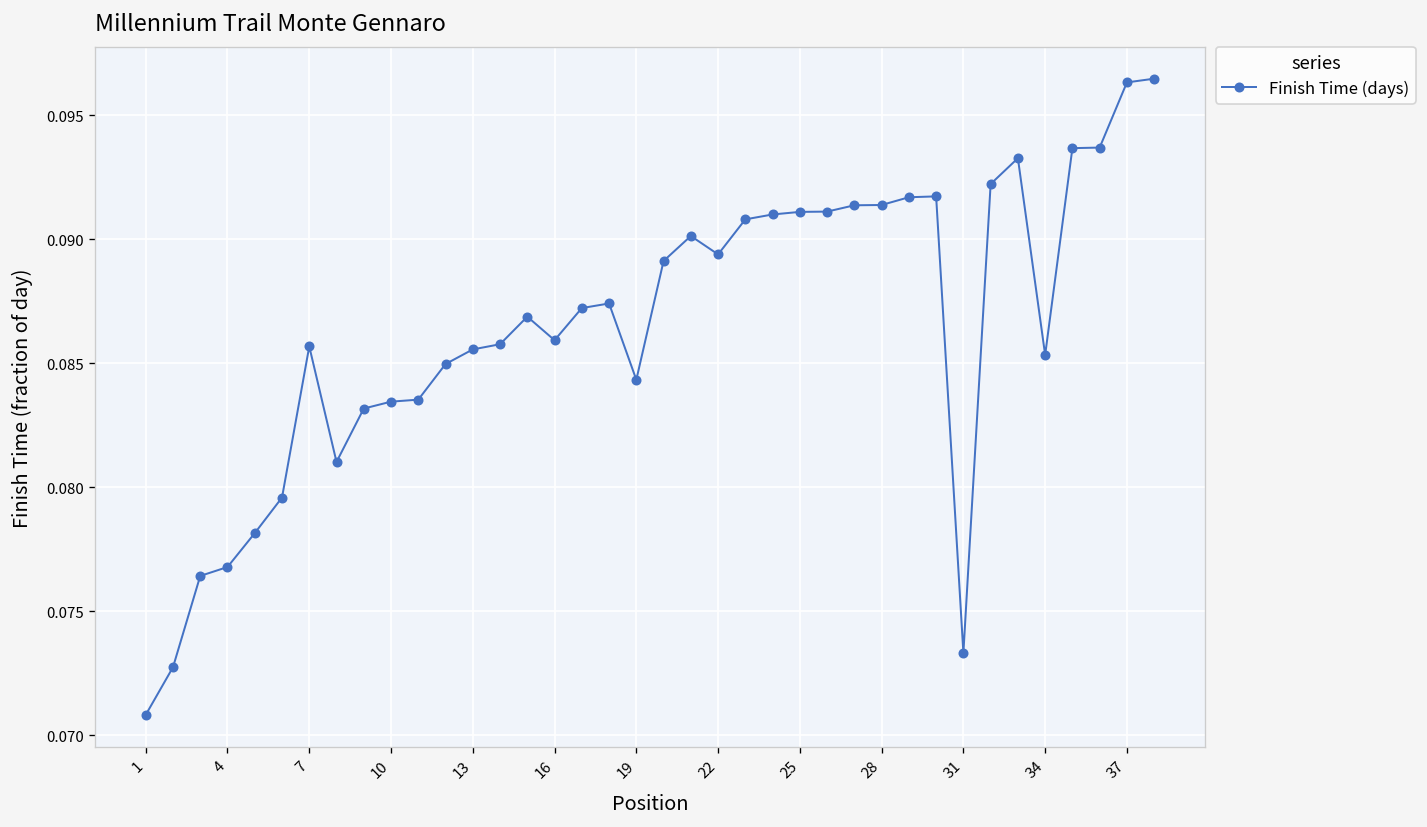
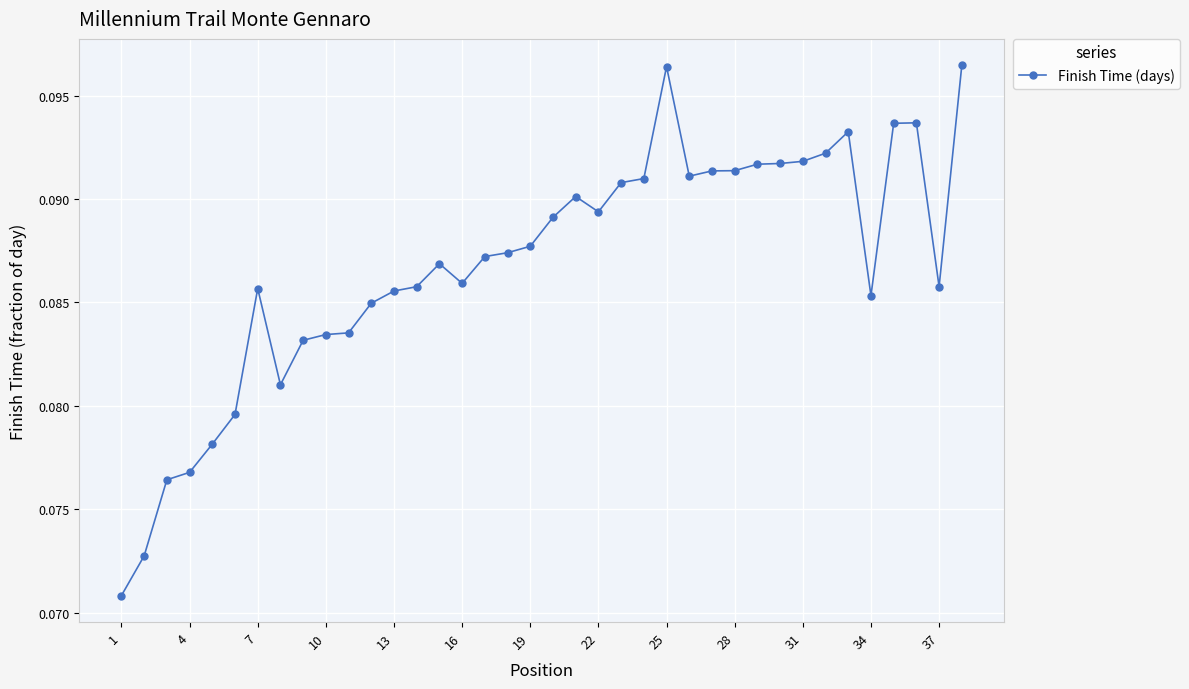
19: 0.0843 -> 0.0877
25: 0.0911 -> 0.0964
31: 0.0733 -> 0.0918
37: 0.0963 -> 0.0858
